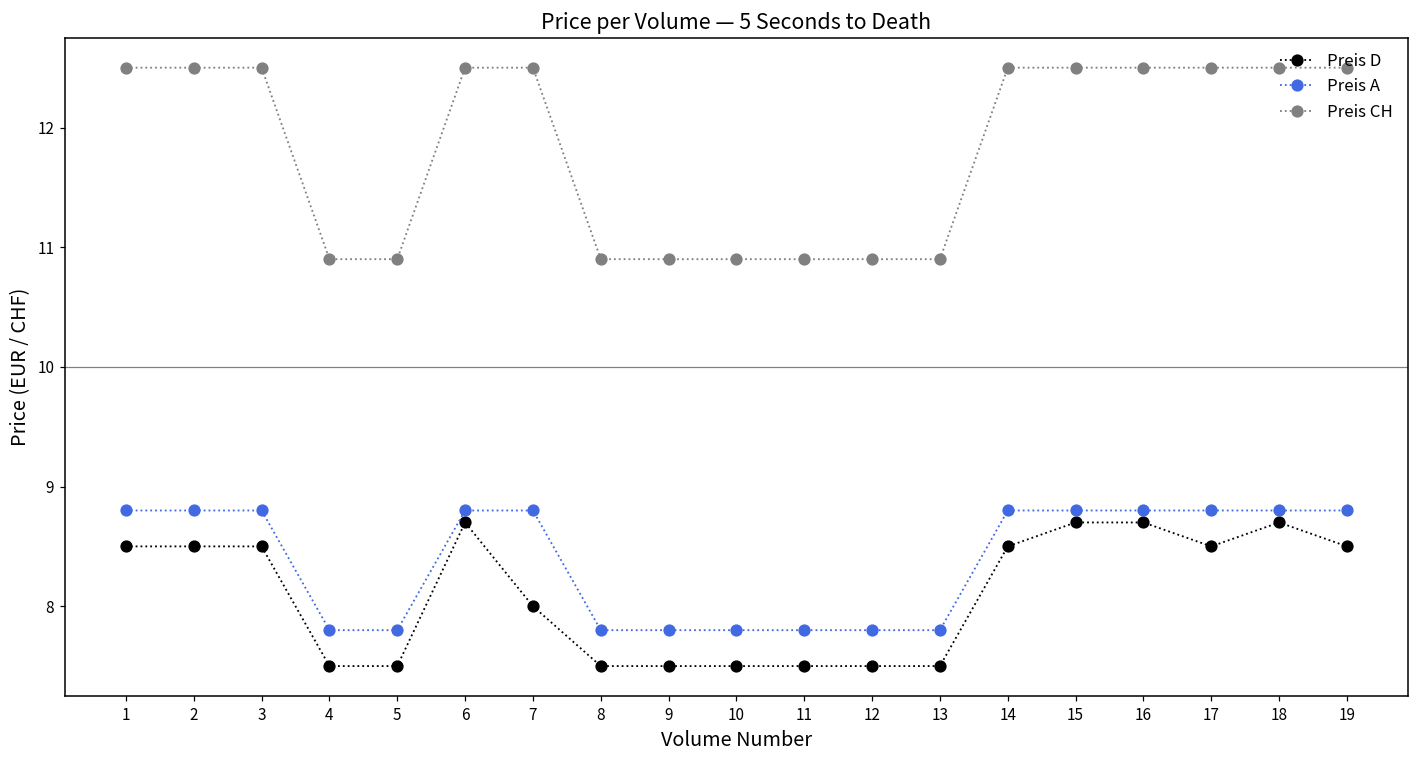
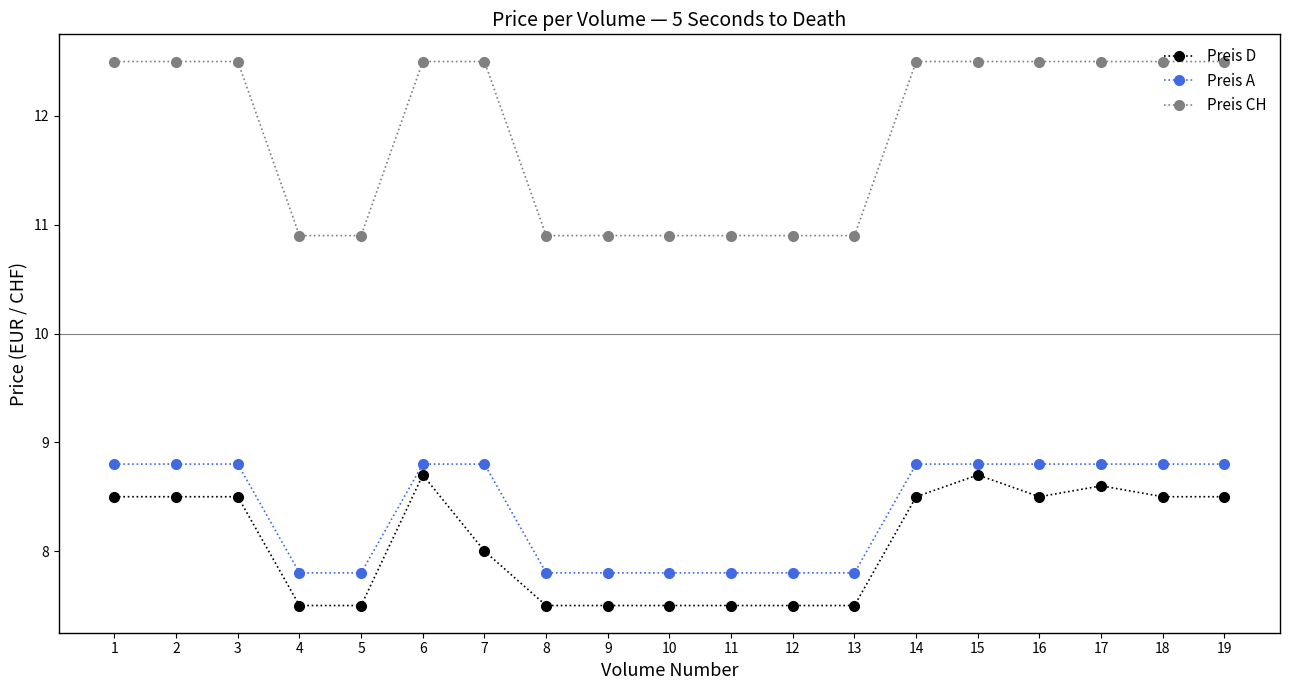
Preis D, 16: 8.7 -> 8.5
Preis D, 17: 8.5 -> 8.6
Preis D, 18: 8.7 -> 8.5
